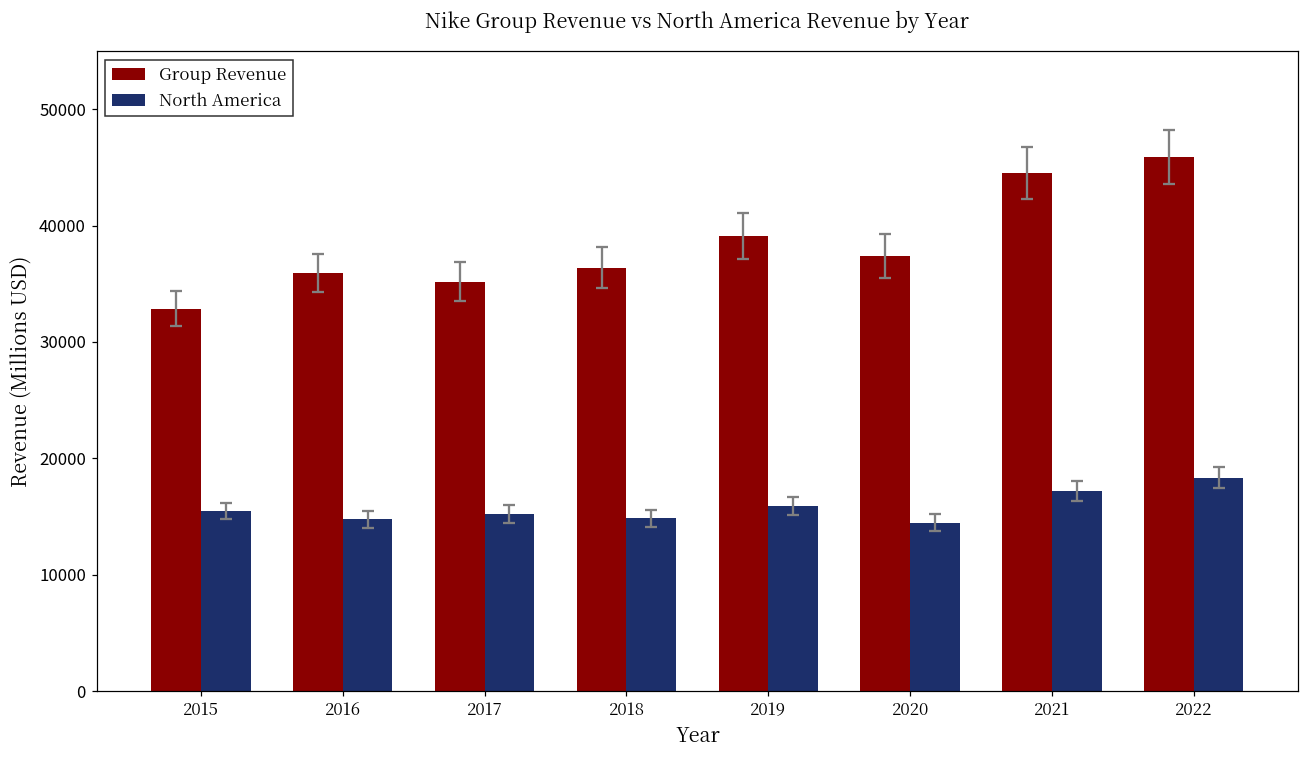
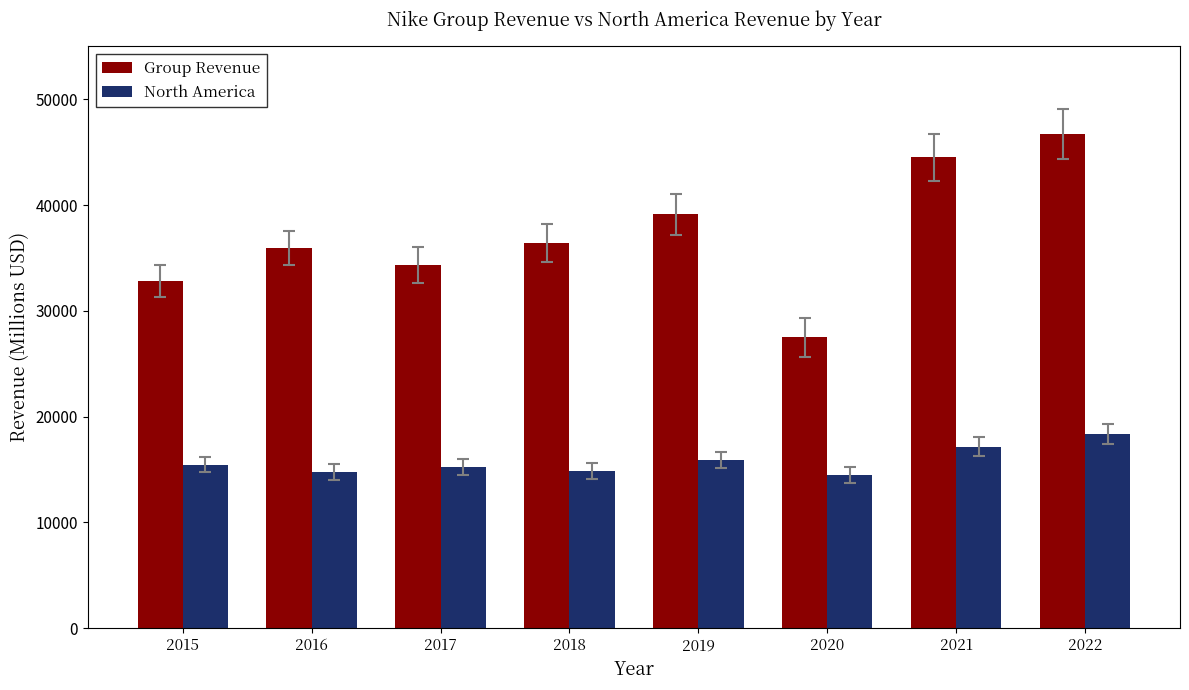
Group Revenue, 2017: 35200 -> 34400
Group Revenue, 2020: 37400 -> 27500
Group Revenue, 2022: 45900 -> 46700
